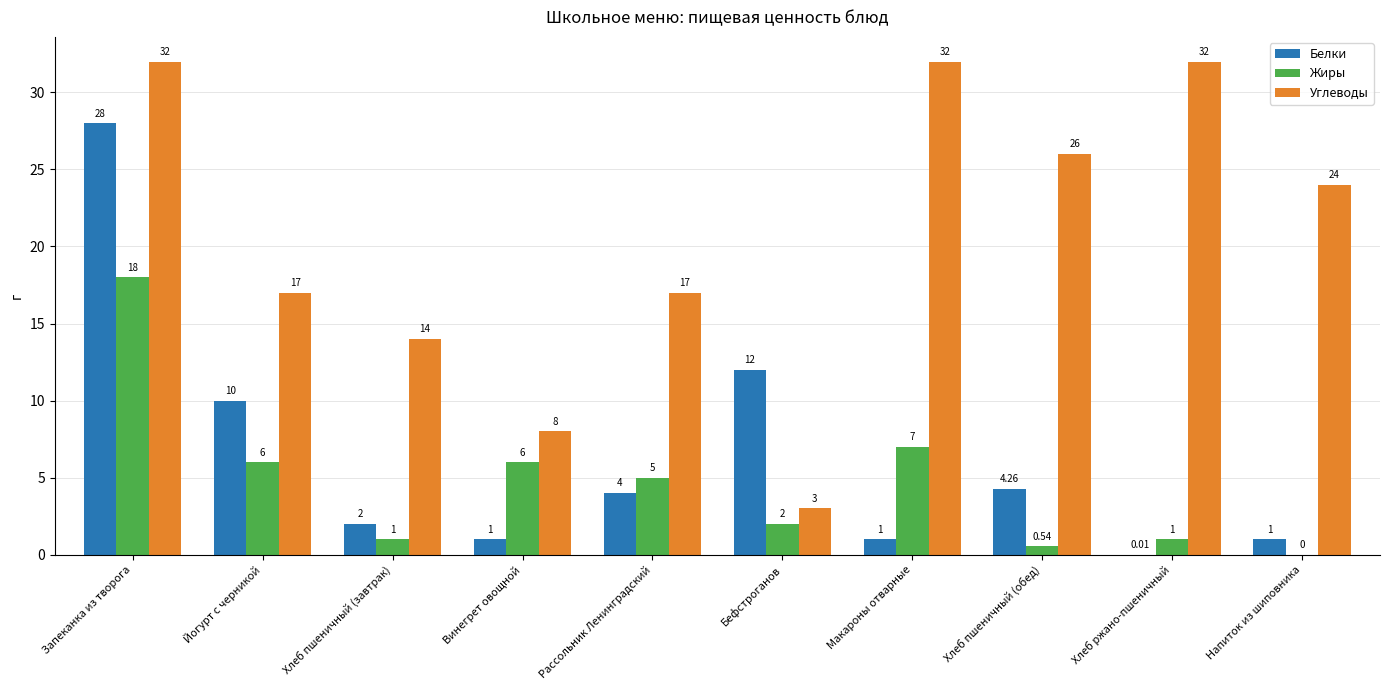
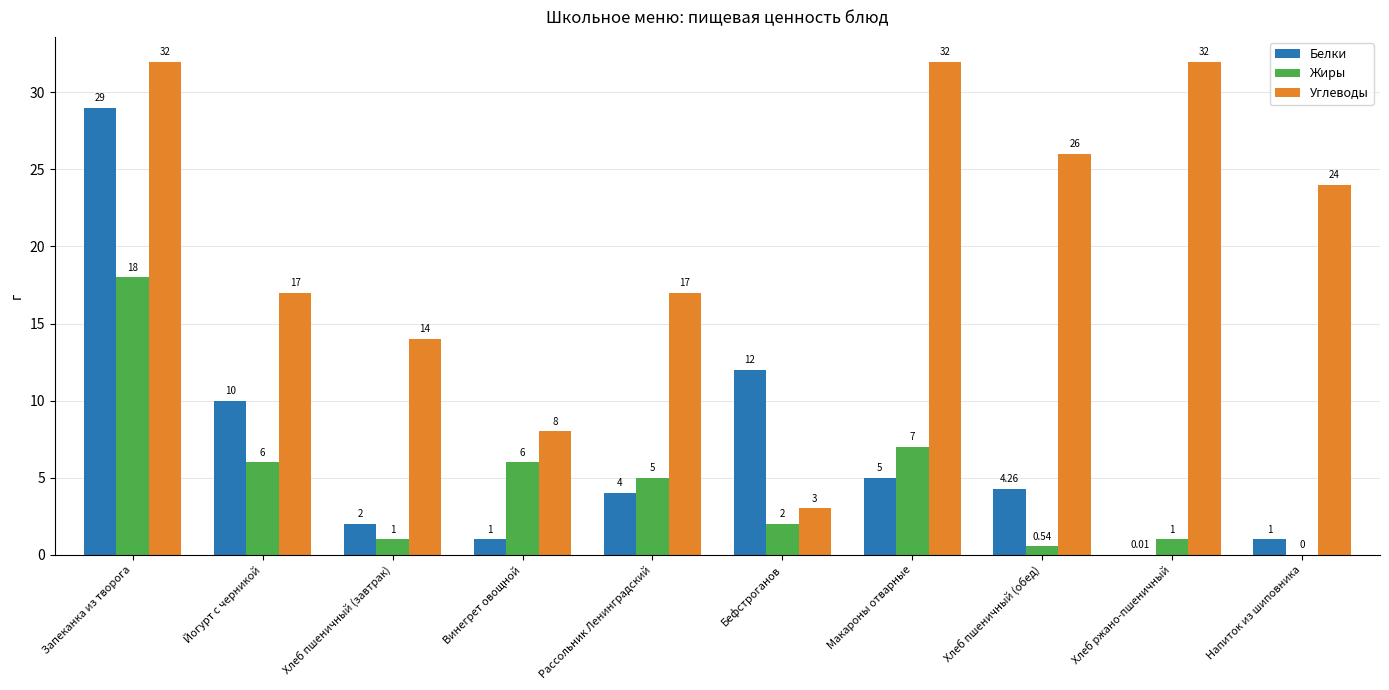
Белки, Запеканка из творога: 28 -> 29
Белки, Макароны отварные: 1 -> 5
